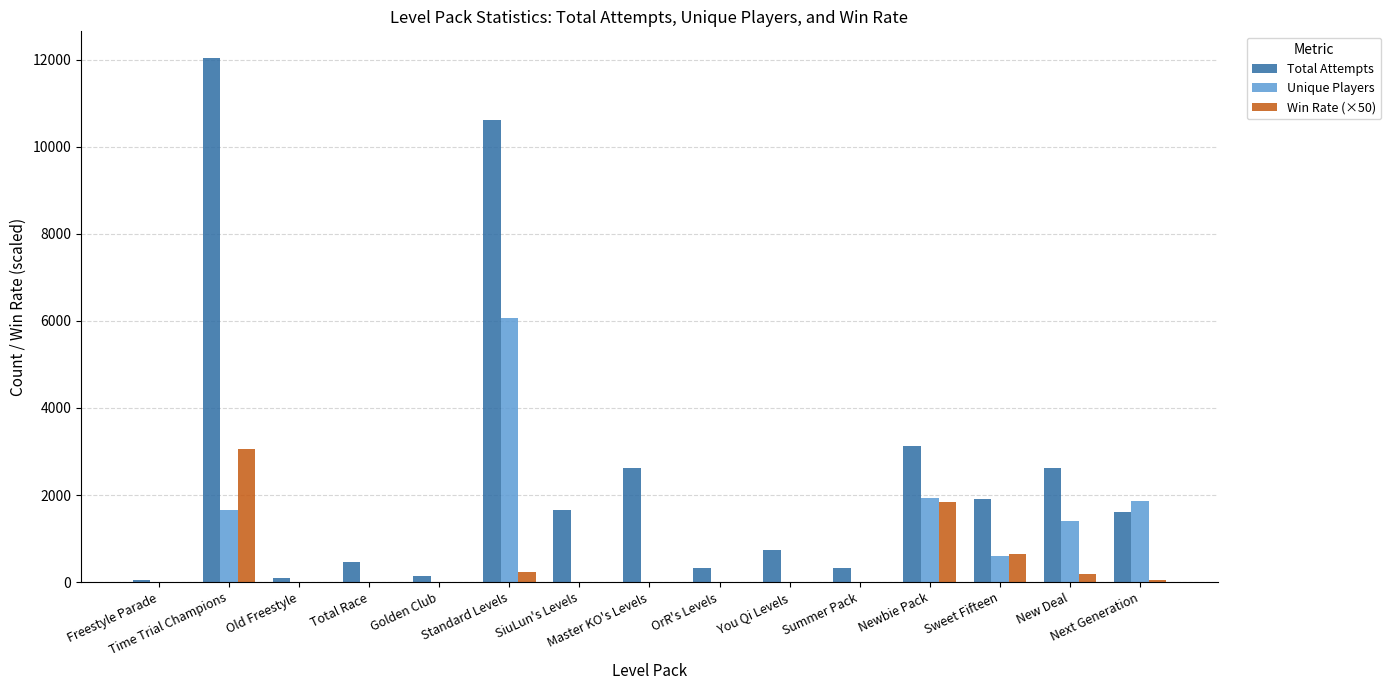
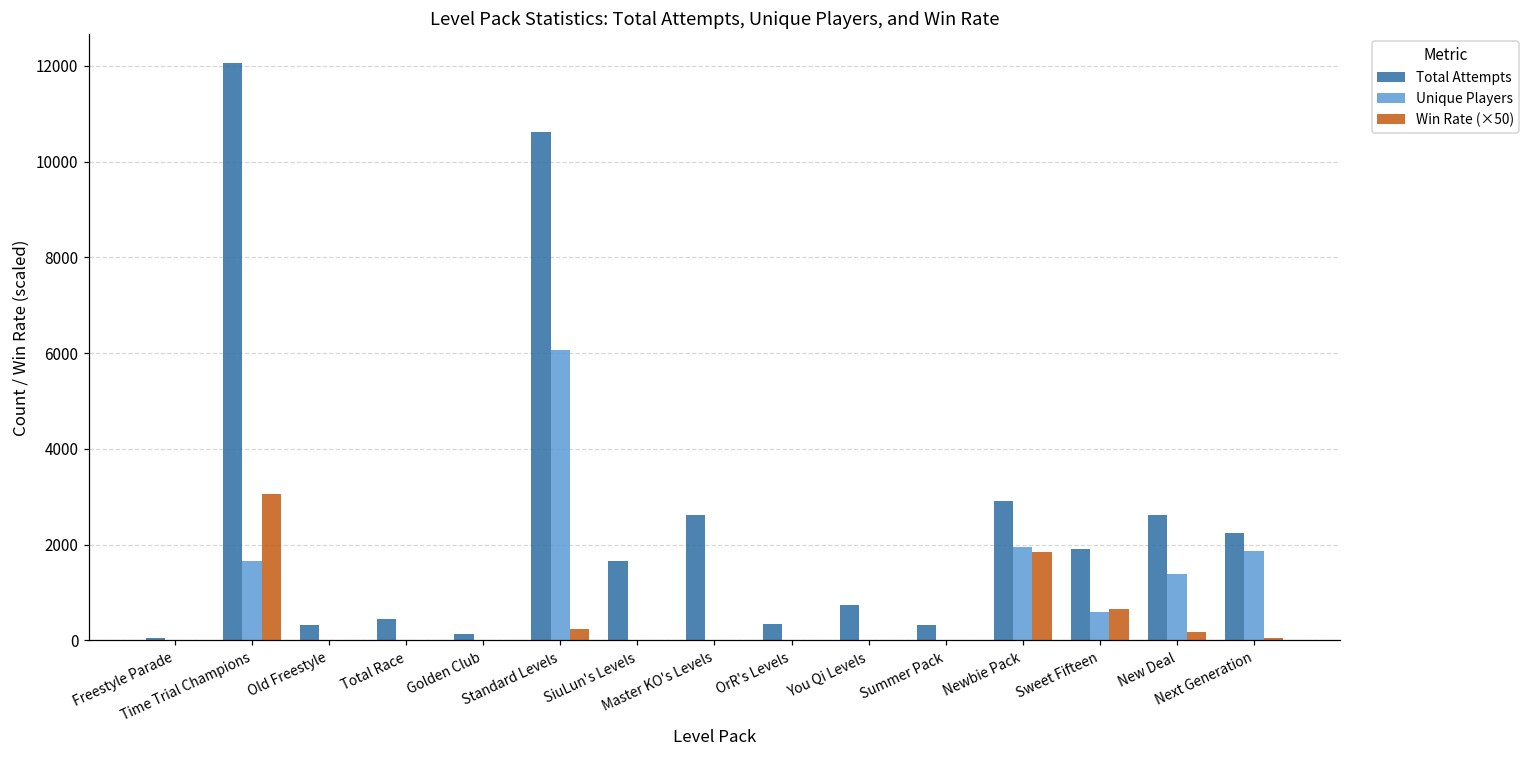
Total Attempts, Old Freestyle: 100 -> 300
Total Attempts, Newbie Pack: 3100 -> 2900
Total Attempts, Next Generation: 1600 -> 2200
